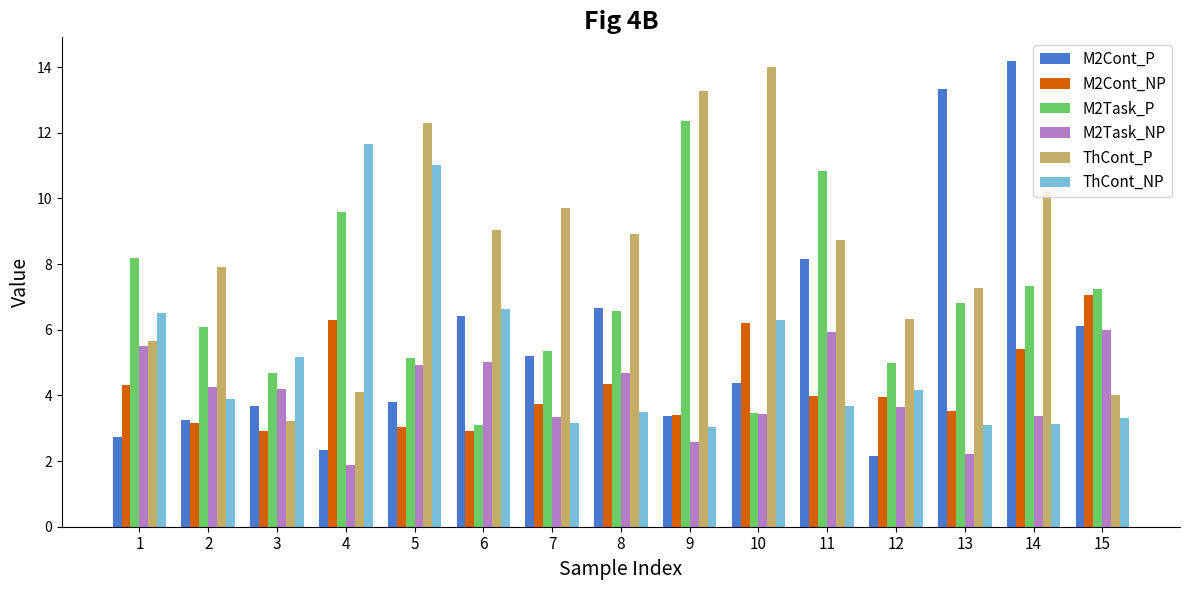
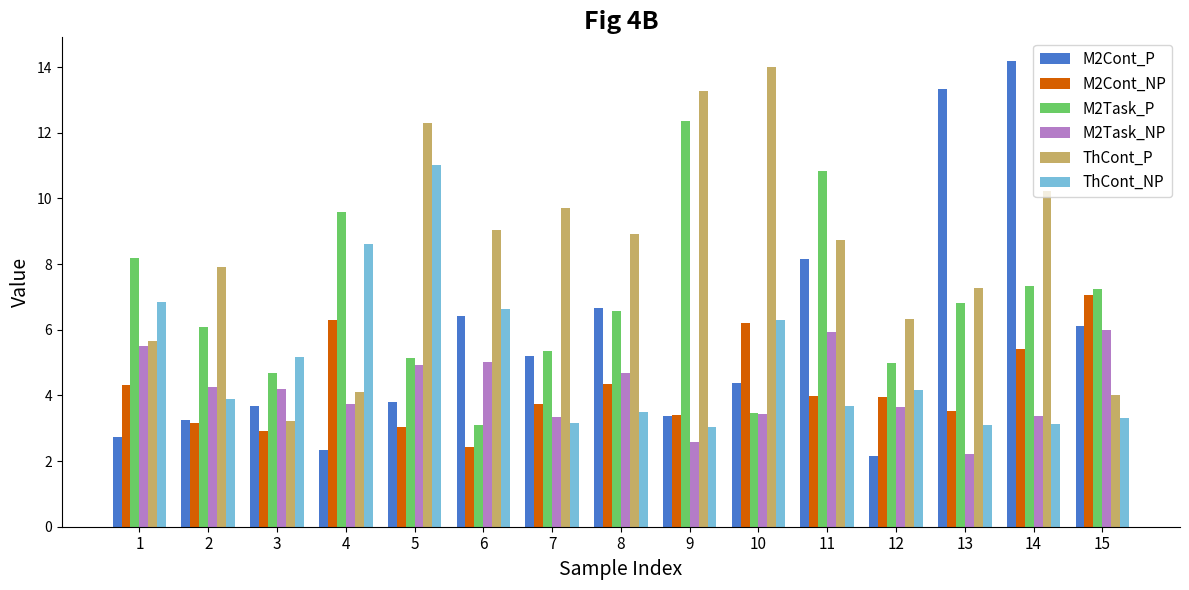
ThCont_NP, 1: 6.5 -> 6.8
M2Task_NP, 4: 1.9 -> 3.8
ThCont_NP, 4: 11.6 -> 8.6
M2Cont_NP, 6: 2.9 -> 2.4
